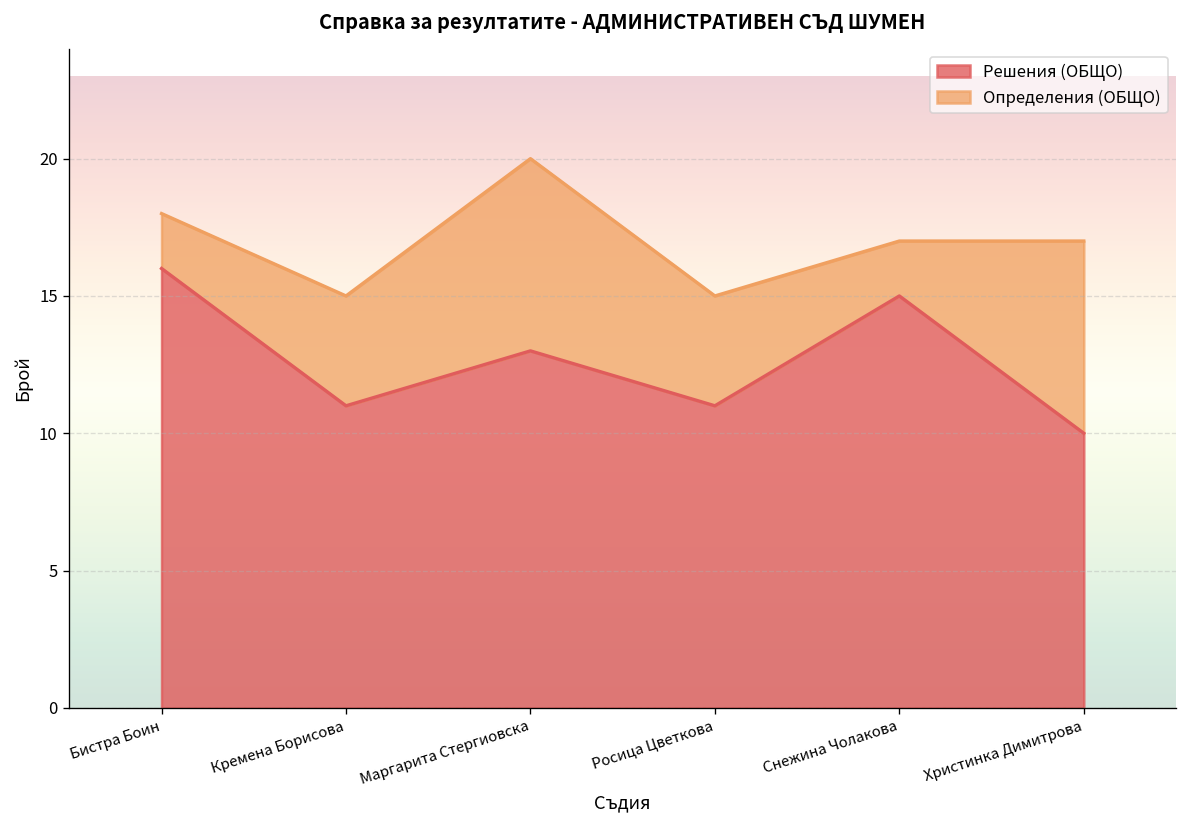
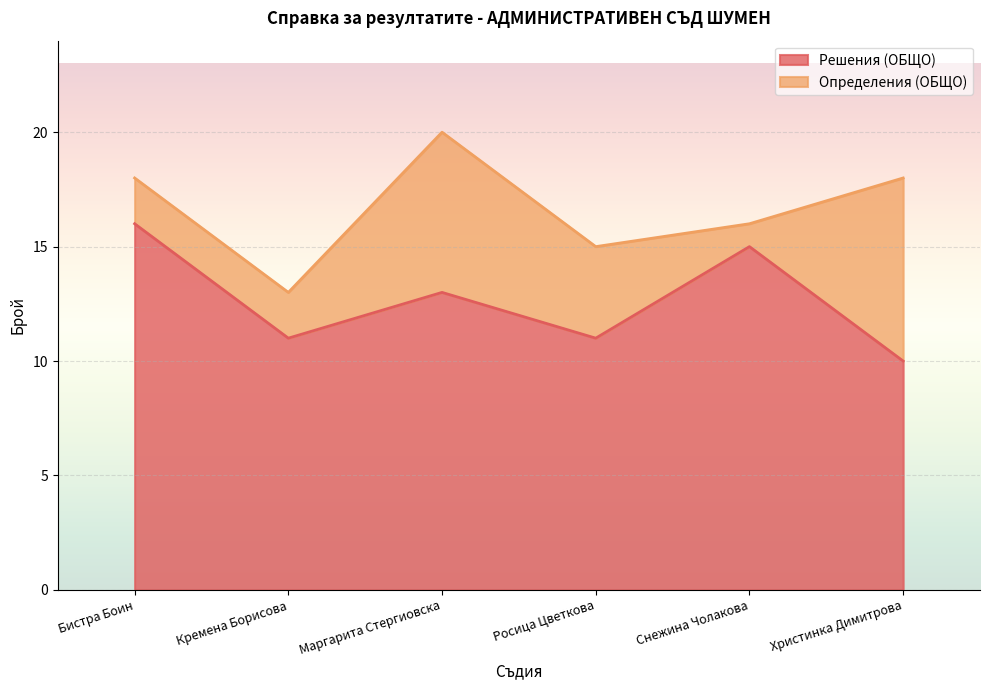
Определения (ОБЩО), Кремена Борисова: 4 -> 2
Определения (ОБЩО), Снежина Чолакова: 2 -> 1
Определения (ОБЩО), Христинка Димитрова: 7 -> 8
